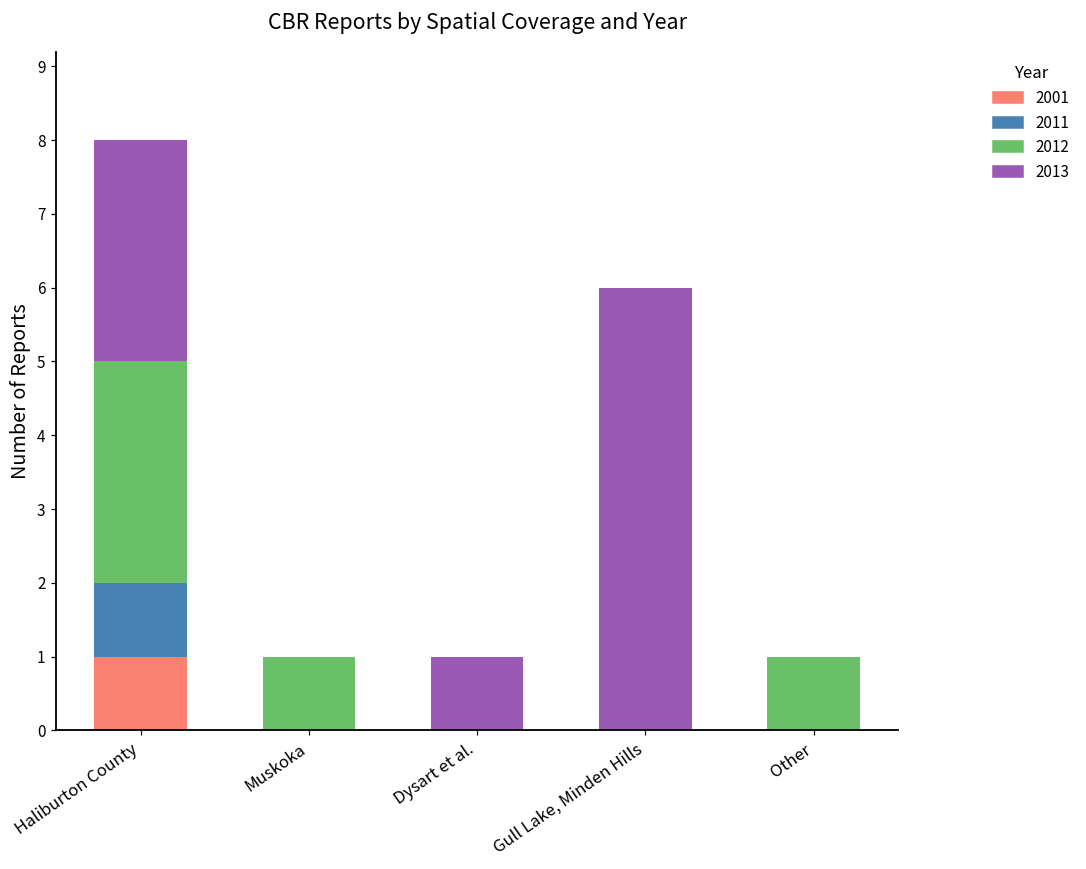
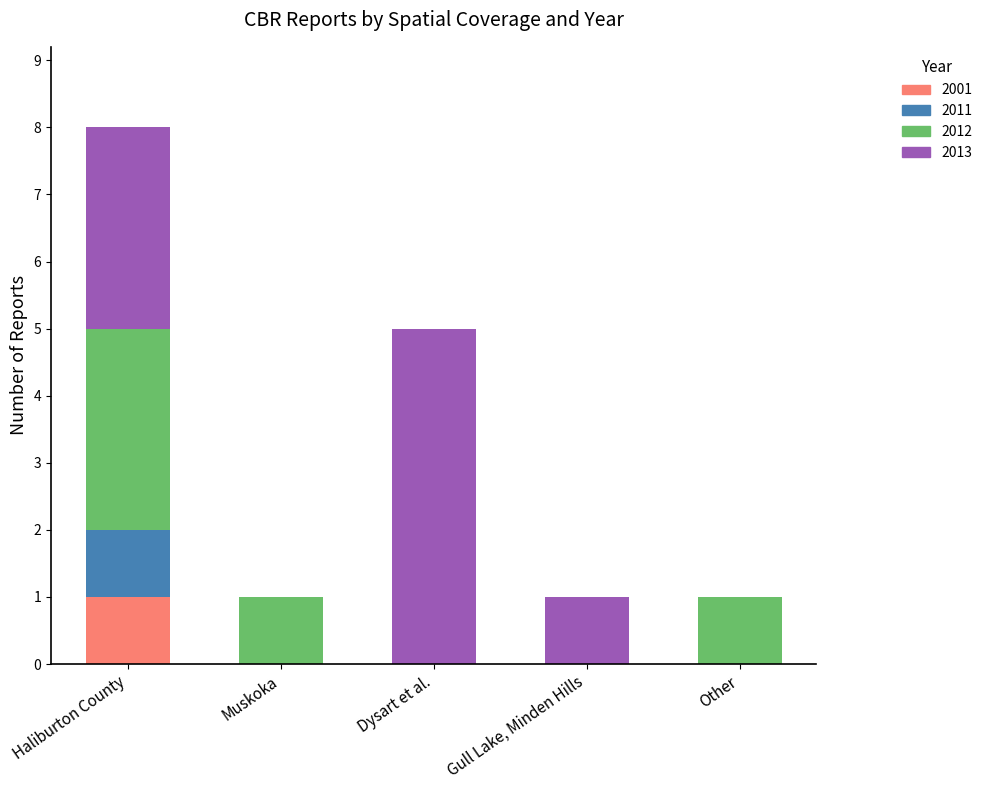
2013, Dysart et al.: 1 -> 5
2013, Gull Lake, Minden Hills: 6 -> 1
